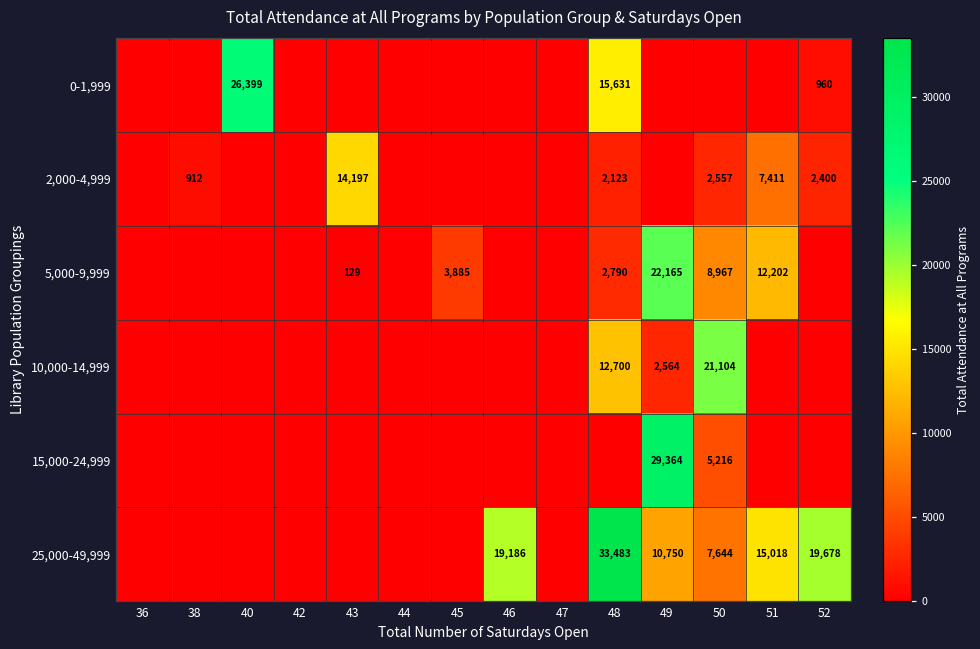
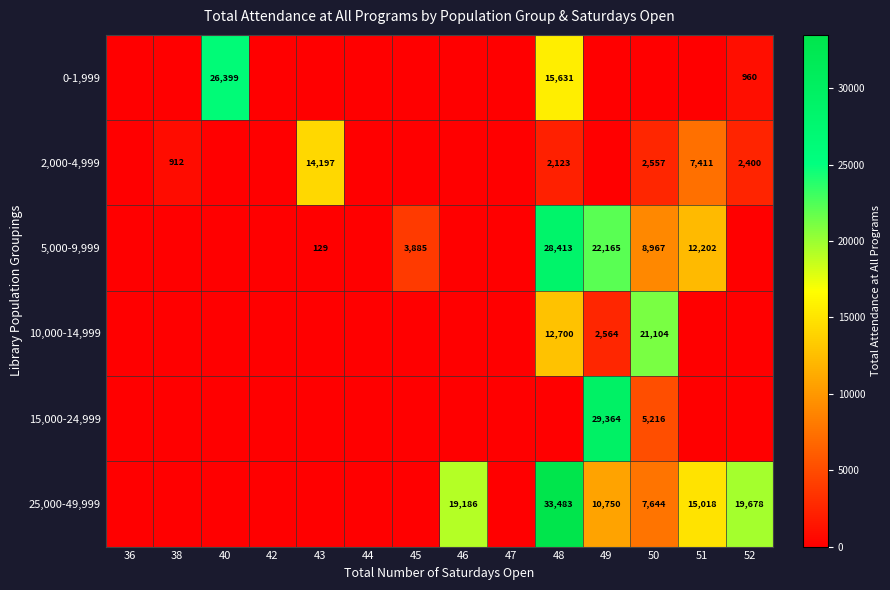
5,000-9,999, 48: 2,790 -> 28,413
